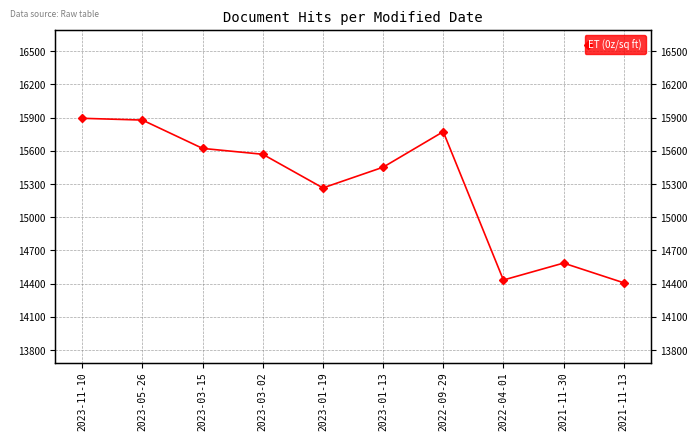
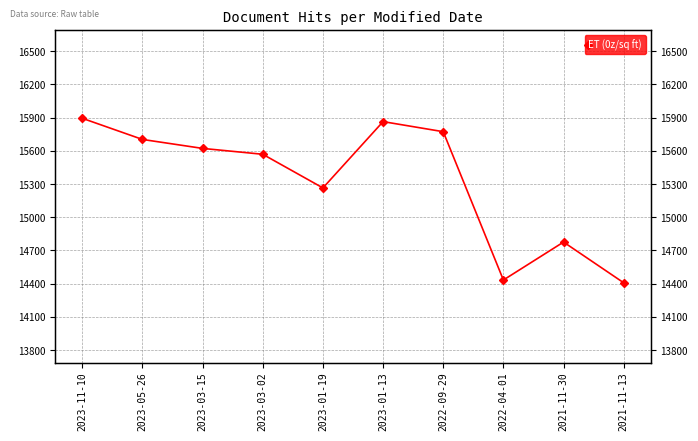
2023-05-26: 15880 -> 15700
2023-01-13: 15450 -> 15860
2021-11-30: 14590 -> 14780
